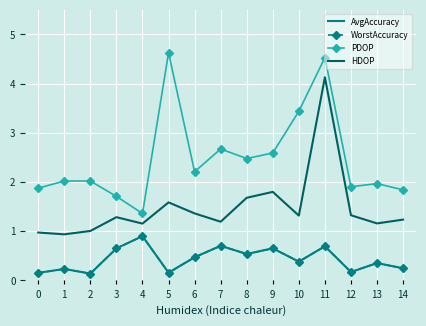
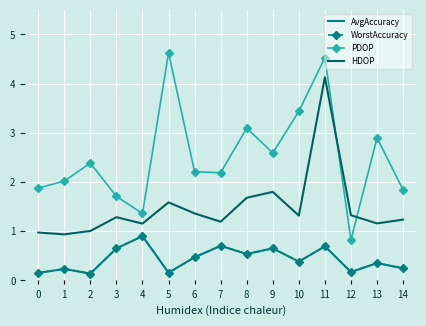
PDOP, 2: 2.0 -> 2.4
PDOP, 7: 2.7 -> 2.2
PDOP, 8: 2.5 -> 3.1
PDOP, 12: 1.9 -> 0.8
PDOP, 13: 2.0 -> 2.9
